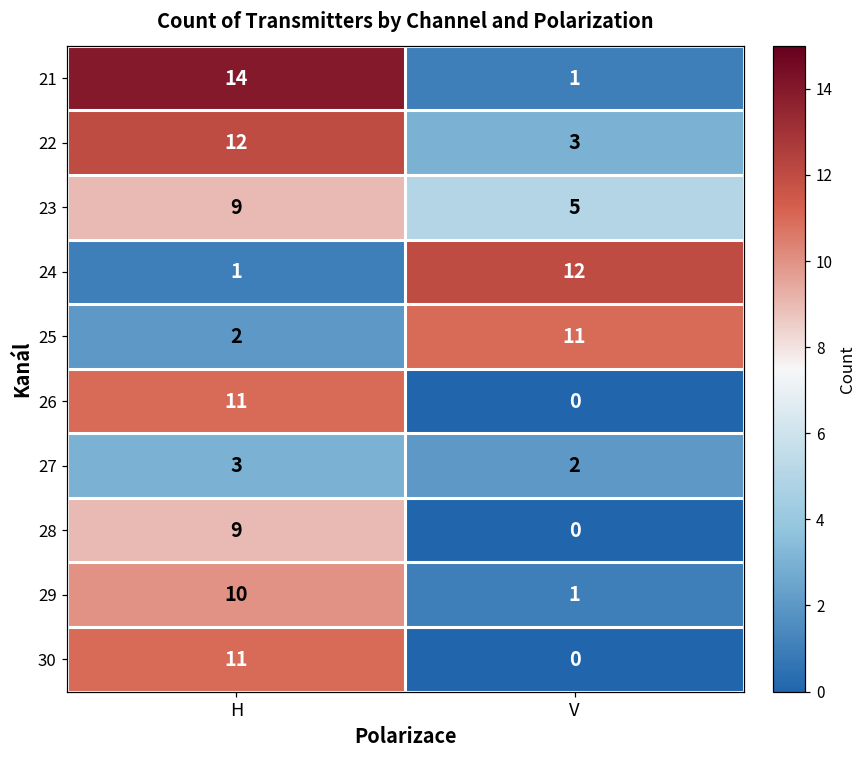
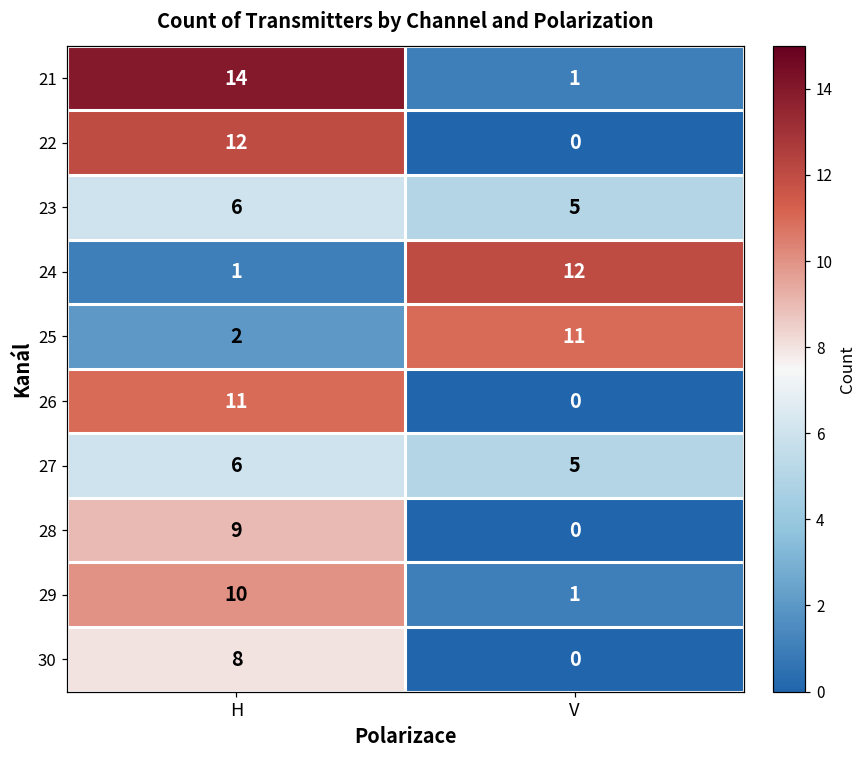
22, V: 3 -> 0
23, H: 9 -> 6
27, H: 3 -> 6
27, V: 2 -> 5
30, H: 11 -> 8
